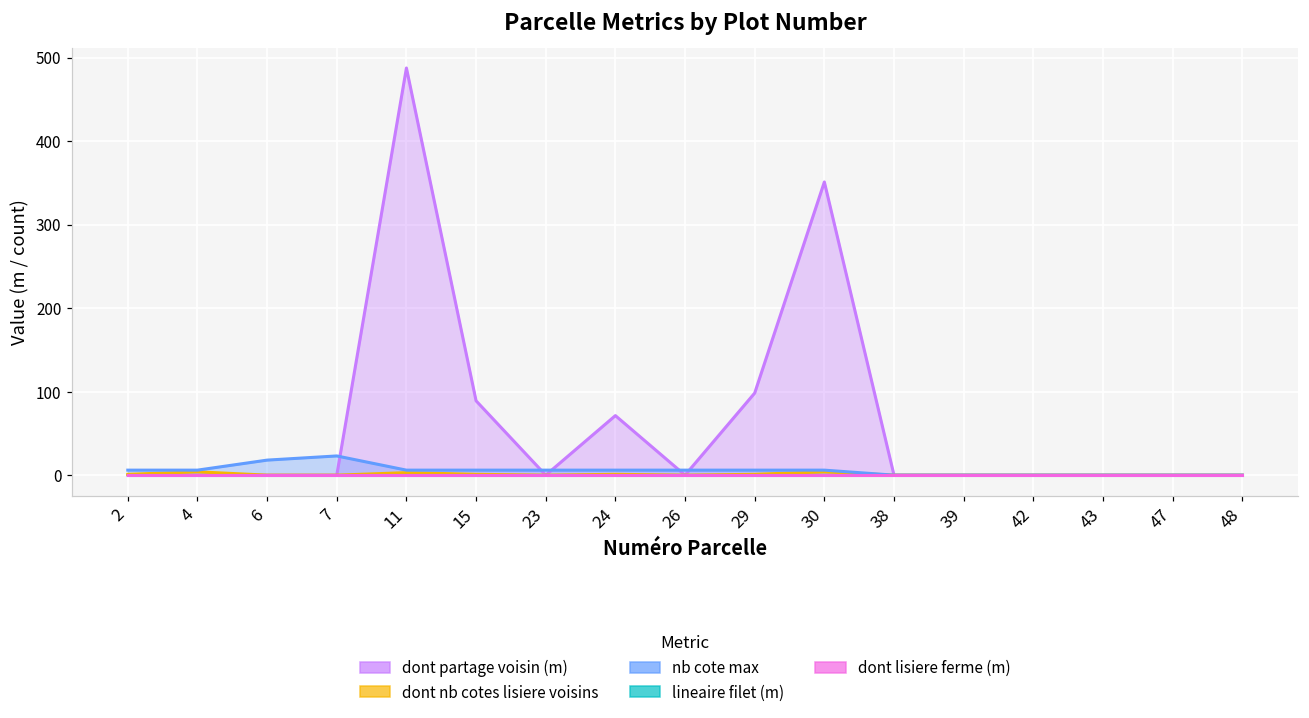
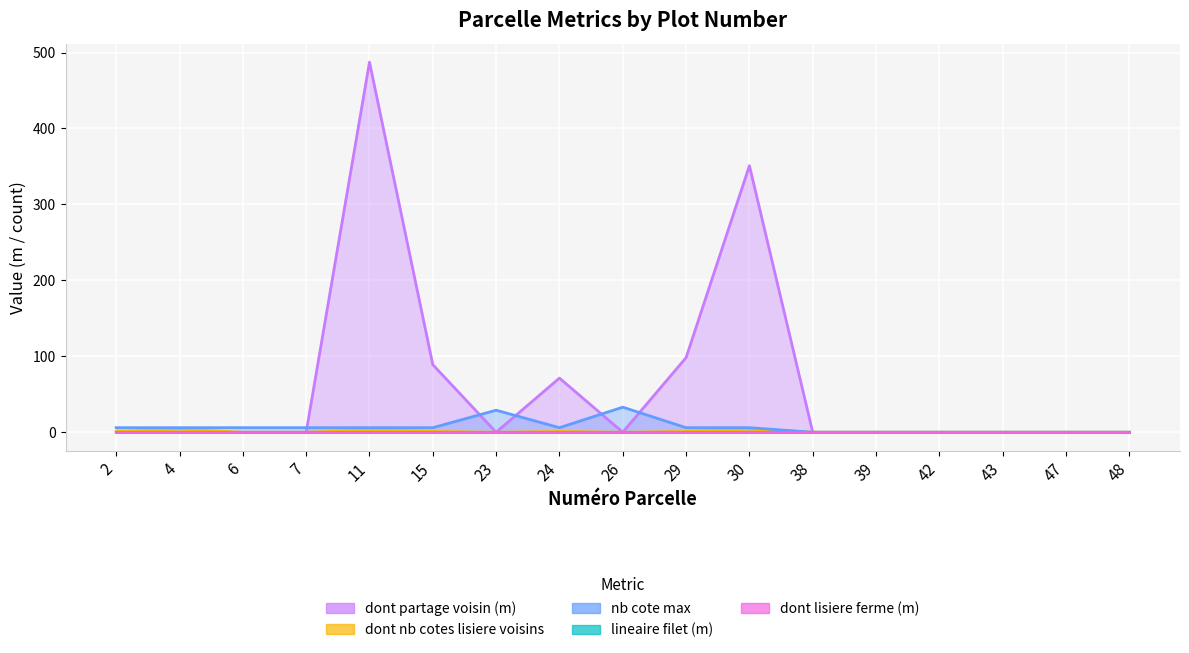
nb cote max, 6: 20 -> 10
nb cote max, 7: 20 -> 10
nb cote max, 23: 10 -> 30
nb cote max, 26: 10 -> 30
